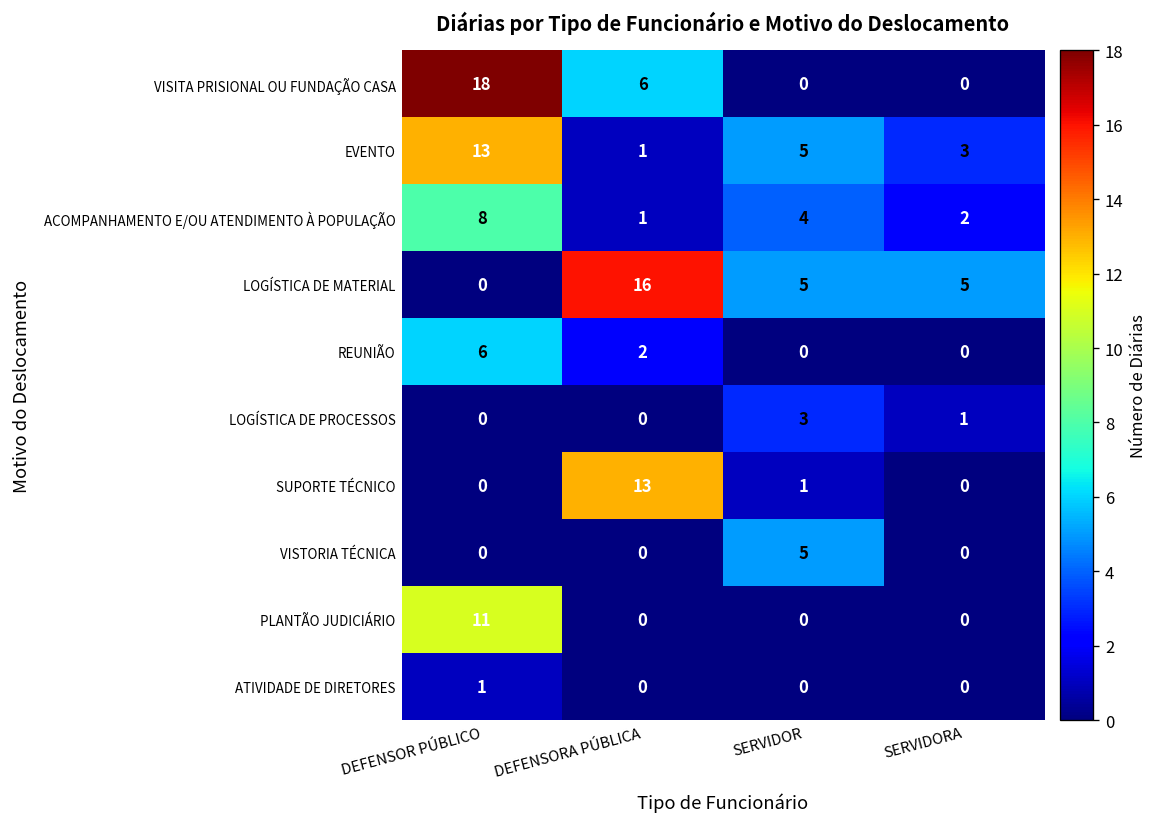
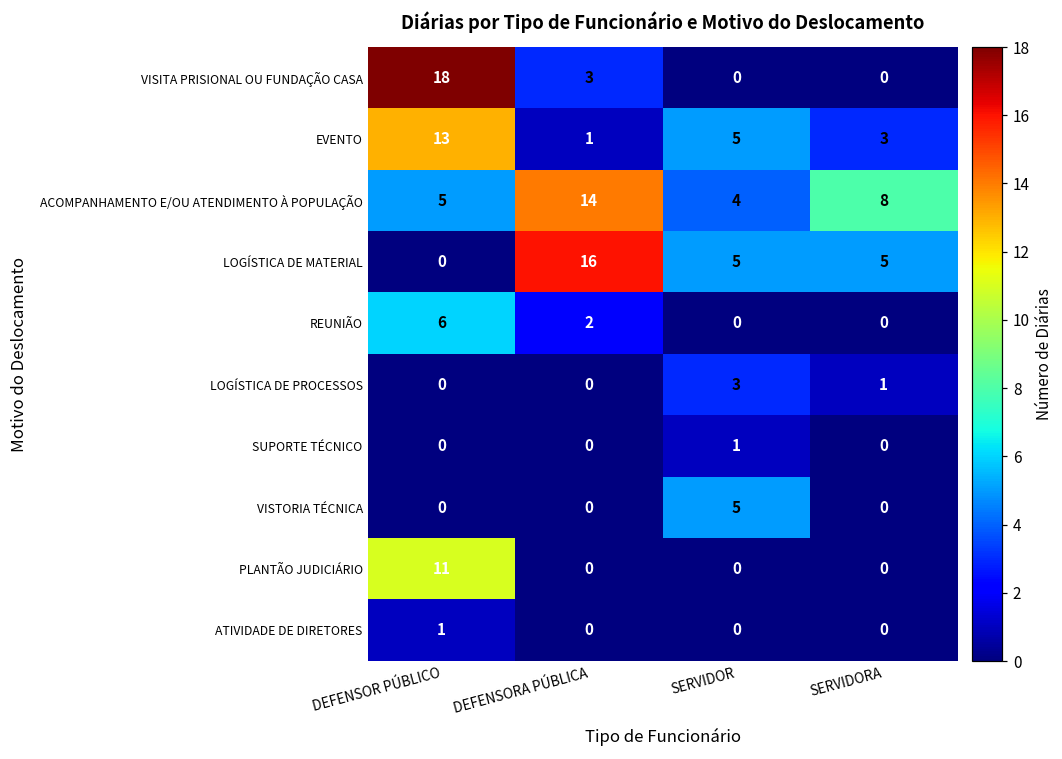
VISITA PRISIONAL OU FUNDAÇÃO CASA, DEFENSORA PÚBLICA: 6 -> 3
ACOMPANHAMENTO E/OU ATENDIMENTO À POPULAÇÃO, DEFENSOR PÚBLICO: 8 -> 5
ACOMPANHAMENTO E/OU ATENDIMENTO À POPULAÇÃO, DEFENSORA PÚBLICA: 1 -> 14
ACOMPANHAMENTO E/OU ATENDIMENTO À POPULAÇÃO, SERVIDORA: 2 -> 8
SUPORTE TÉCNICO, DEFENSORA PÚBLICA: 13 -> 0
